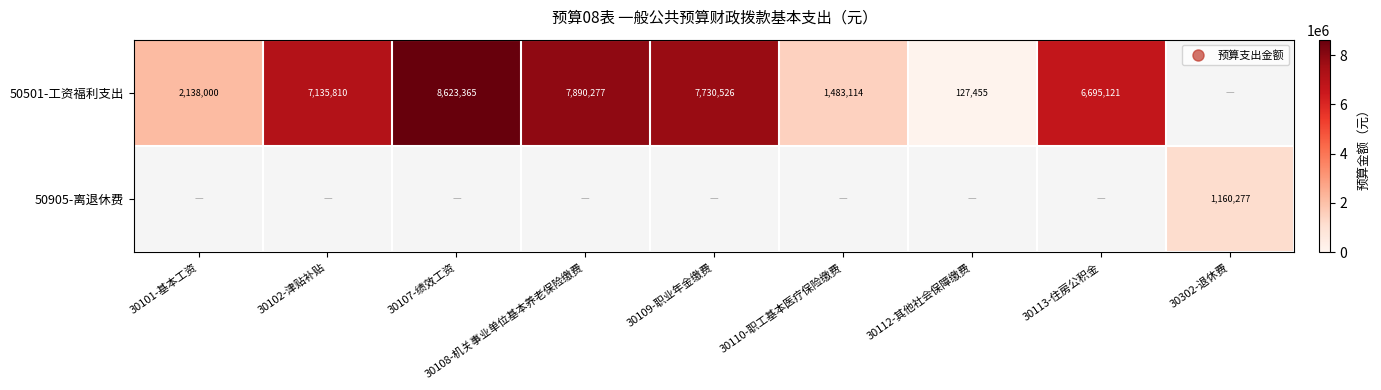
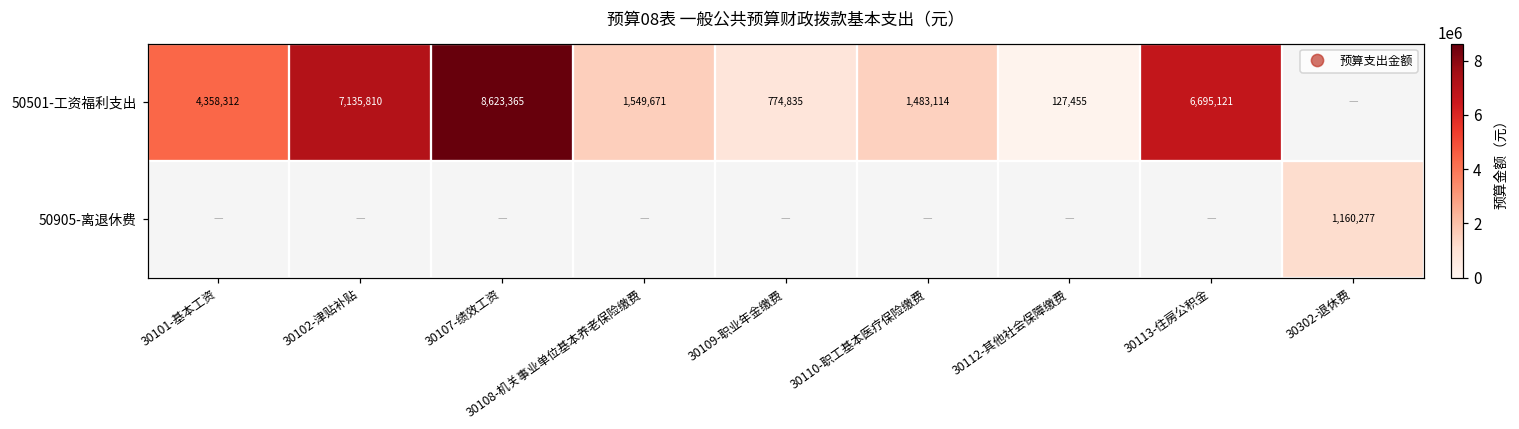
50501-工资福利支出, 30101-基本工资: 2,138,000 -> 4,358,312
50501-工资福利支出, 30108-机关事业单位基本养老保险缴费: 7,890,277 -> 1,549,671
50501-工资福利支出, 30109-职业年金缴费: 7,730,526 -> 774,835
